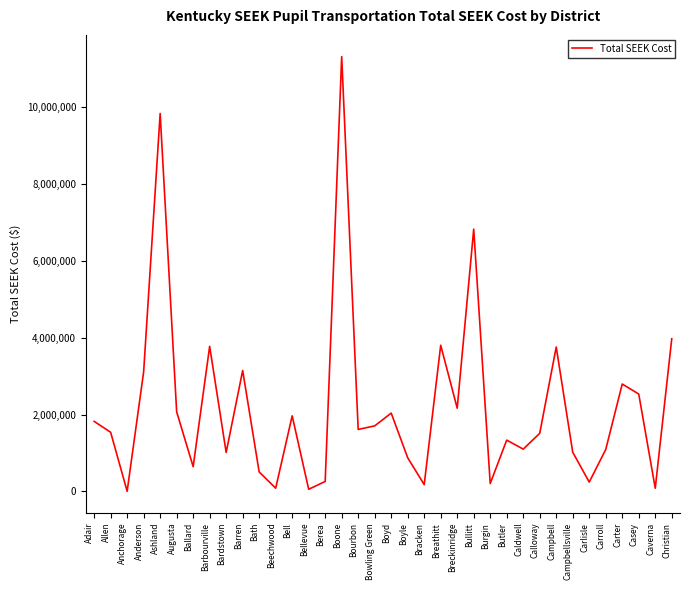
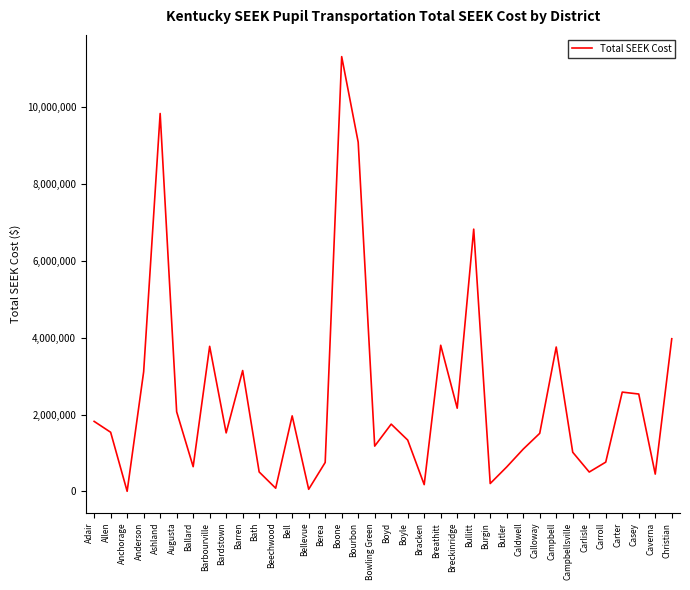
Bardstown: 1,000,000 -> 1,500,000
Berea: 300,000 -> 800,000
Bourbon: 1,600,000 -> 9,100,000
Bowling Green: 1,700,000 -> 1,200,000
Boyd: 2,000,000 -> 1,700,000
Boyle: 900,000 -> 1,300,000
Butler: 1,300,000 -> 600,000
Carlisle: 200,000 -> 500,000
Carroll: 1,100,000 -> 800,000
Carter: 2,800,000 -> 2,600,000
Caverna: 100,000 -> 400,000
